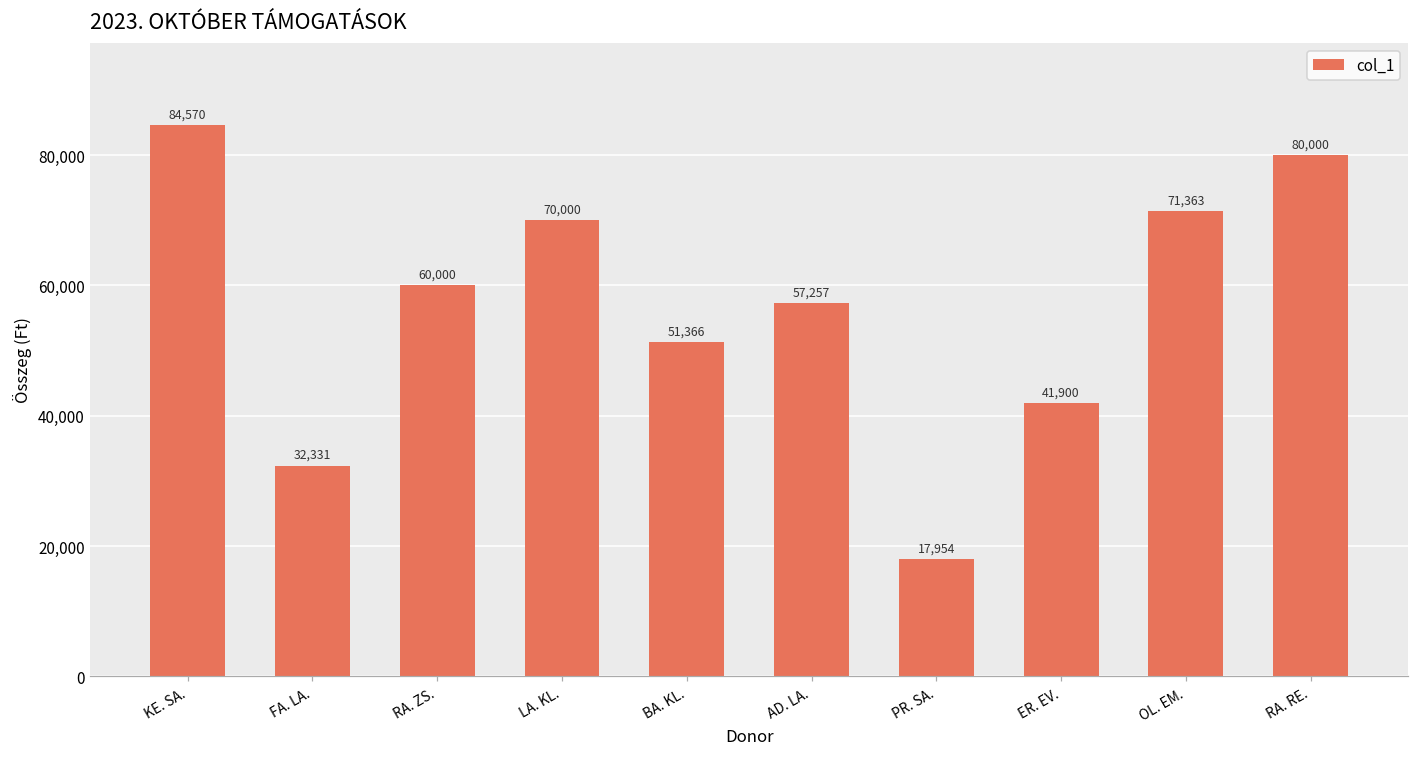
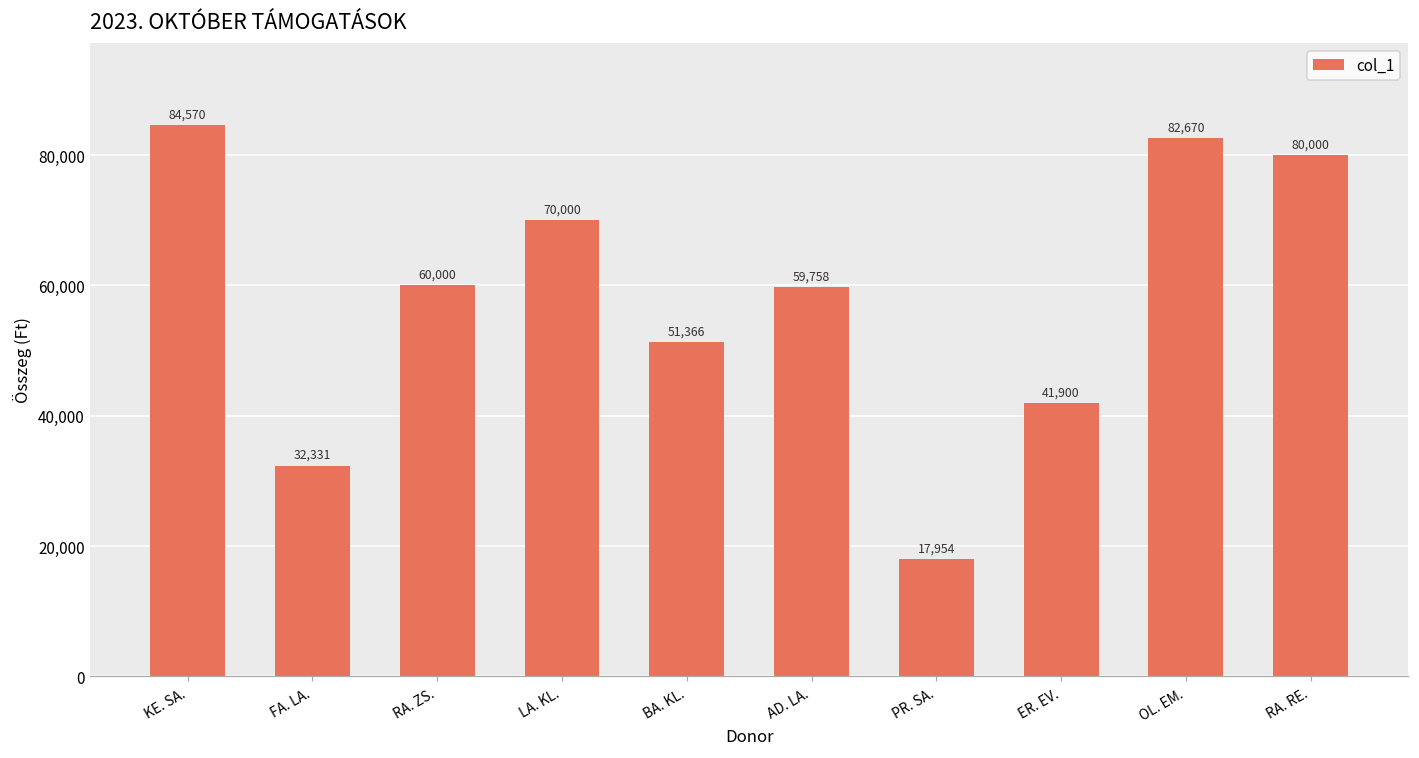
AD. LA.: 57,257 -> 59,758
OL. EM.: 71,363 -> 82,670
